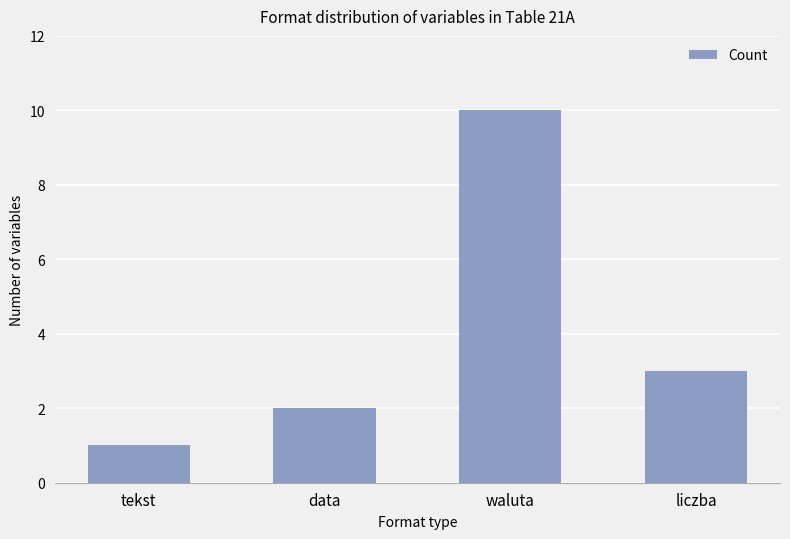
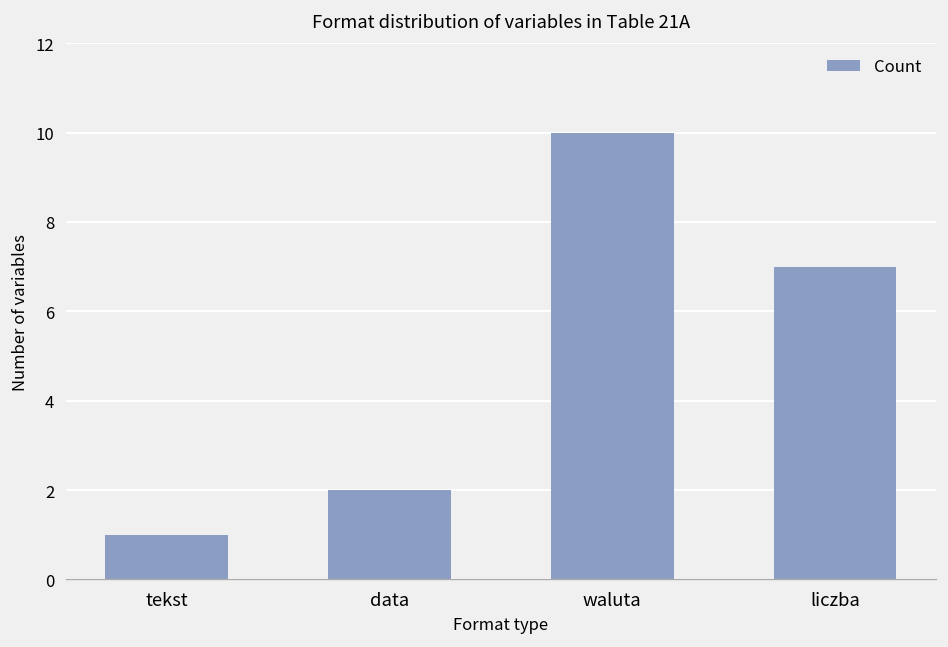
liczba: 3 -> 7
